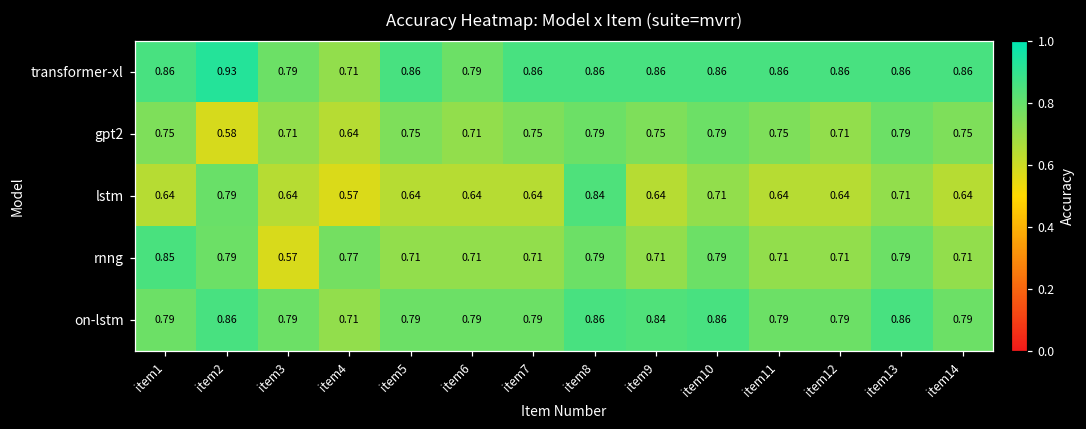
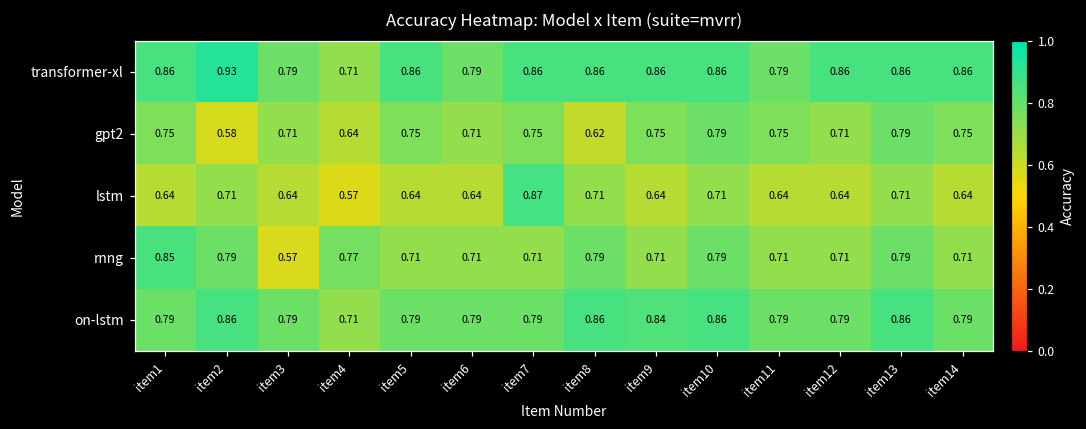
transformer-xl, item11: 0.86 -> 0.79
gpt2, item8: 0.79 -> 0.62
lstm, item2: 0.79 -> 0.71
lstm, item7: 0.64 -> 0.87
lstm, item8: 0.84 -> 0.71
